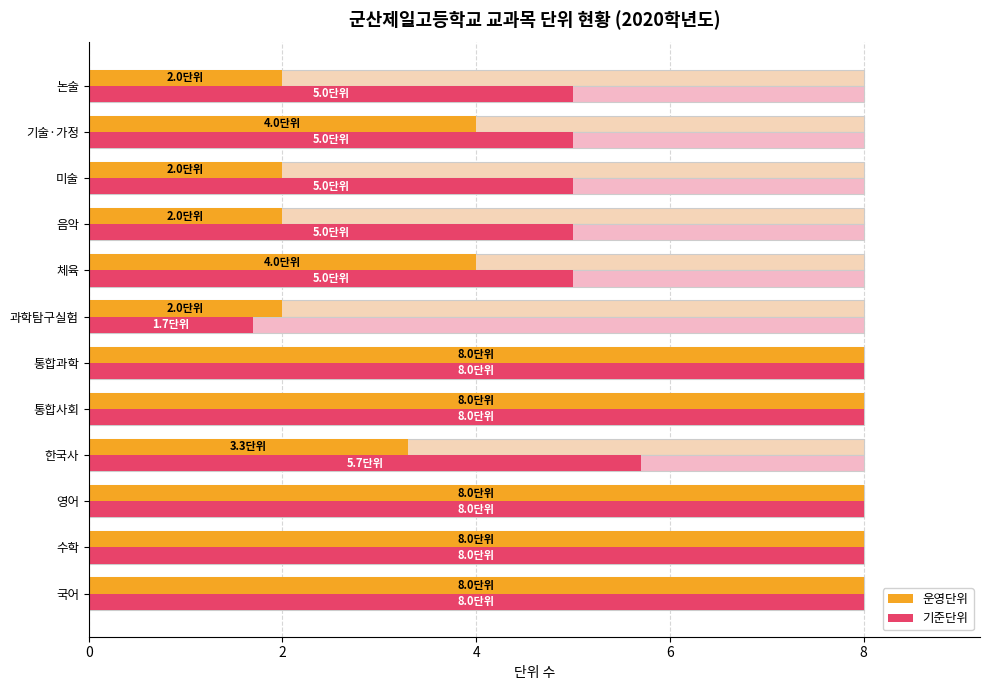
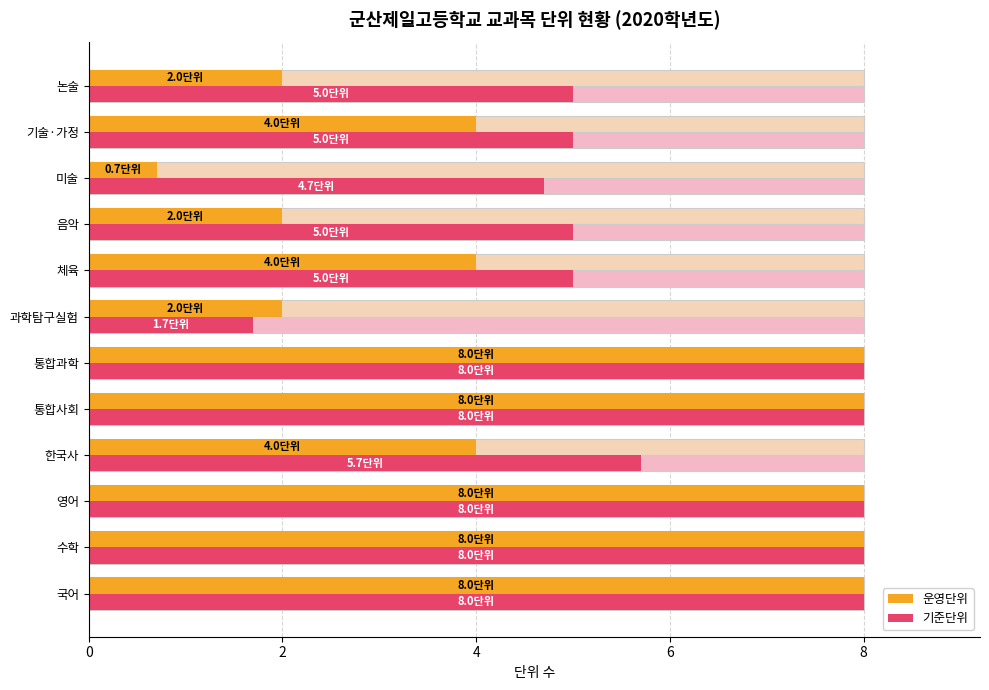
운영단위, 미술: 2.0 -> 0.7
기준단위, 미술: 5.0 -> 4.7
운영단위, 한국사: 3.3 -> 4.0
